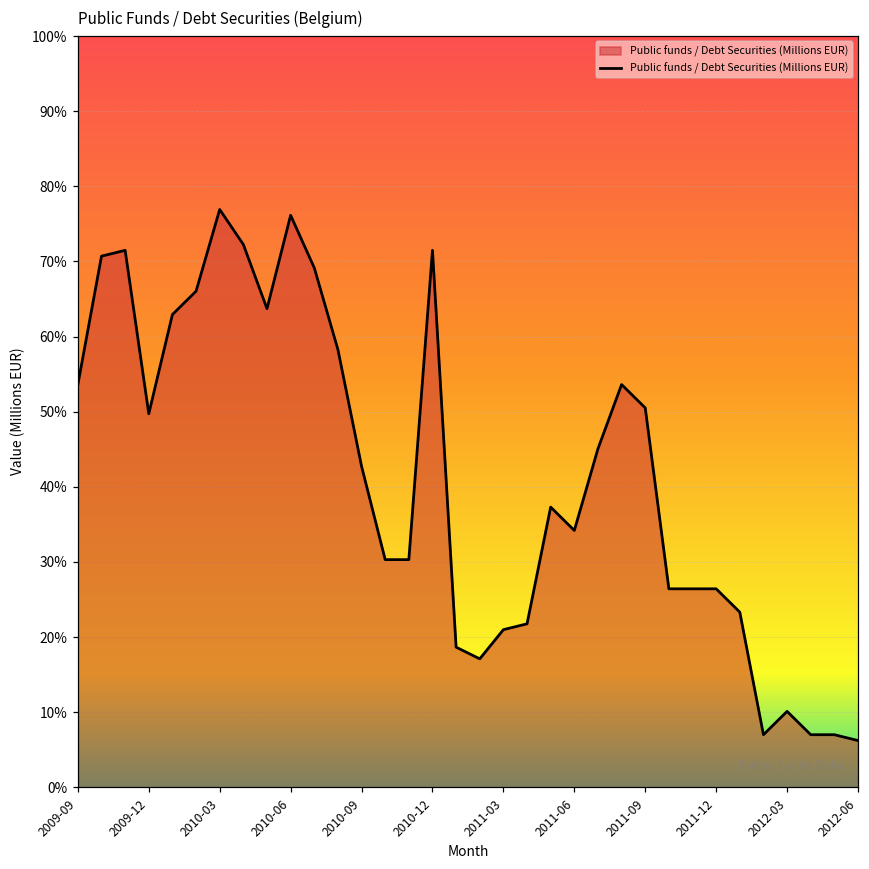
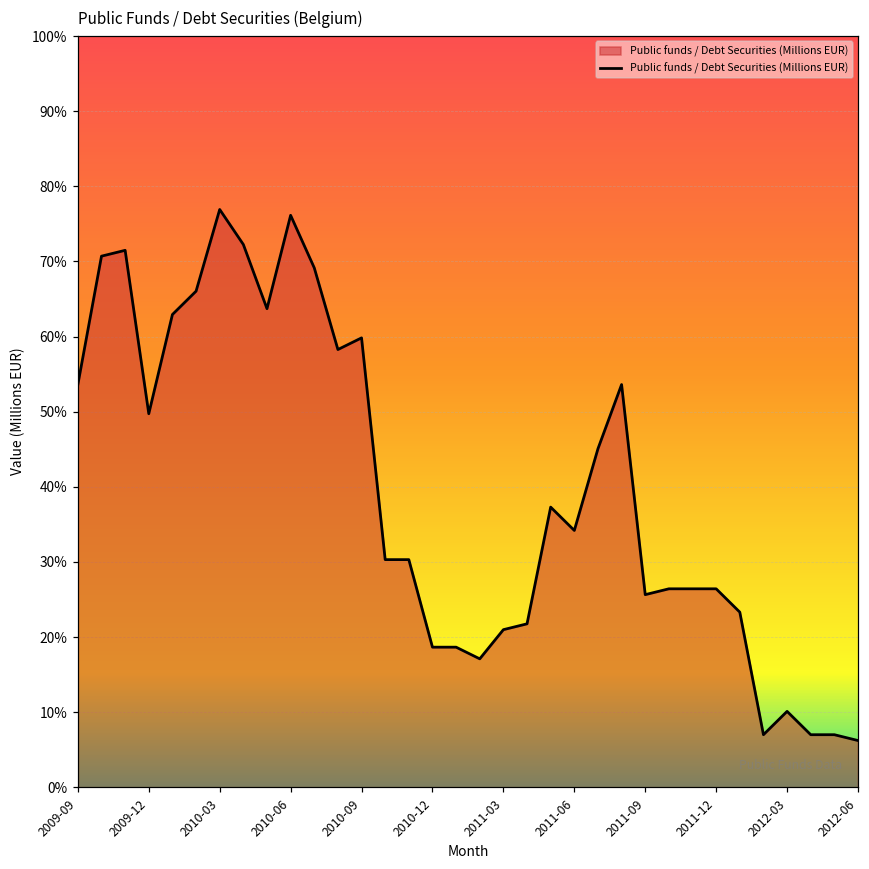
2010-09: 43% -> 60%
2010-12: 71% -> 19%
2011-09: 51% -> 26%
